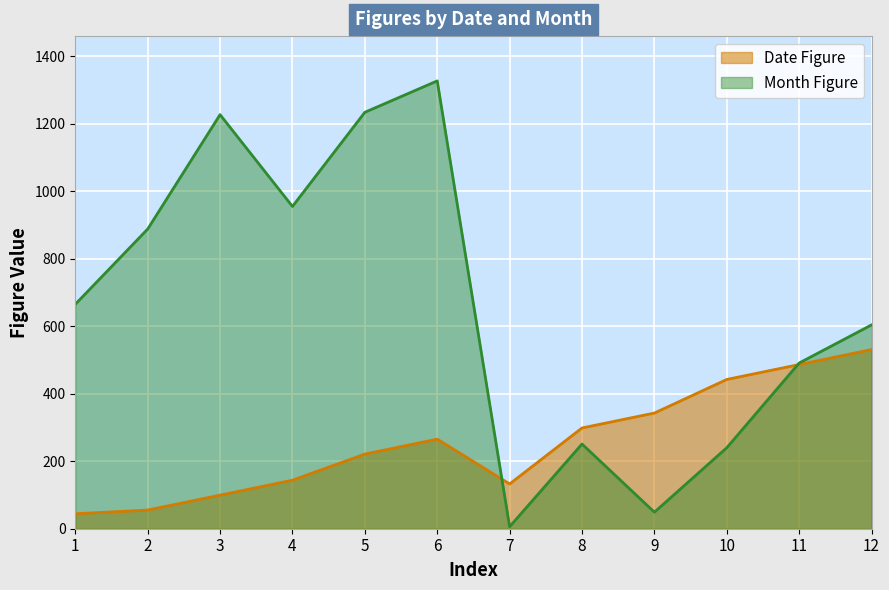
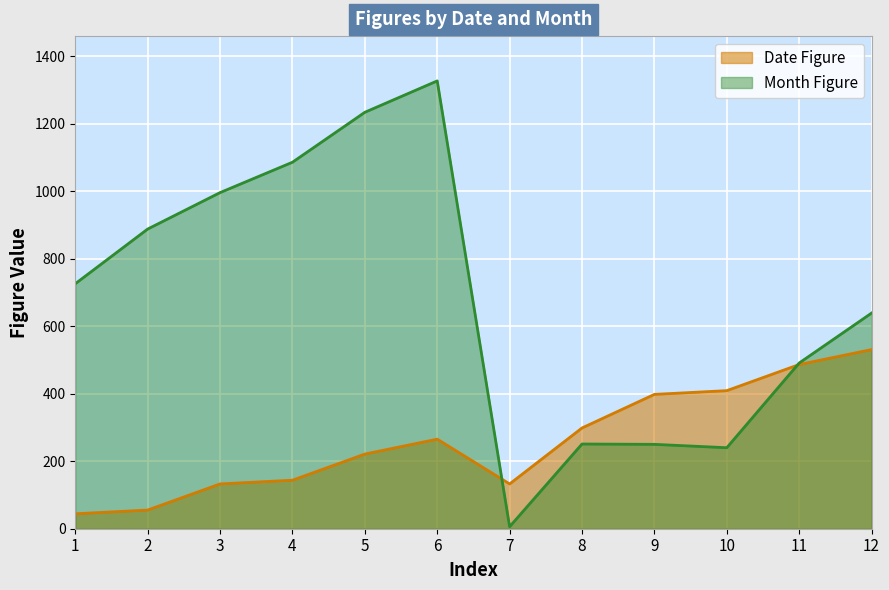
Month Figure, 1: 670 -> 730
Date Figure, 3: 100 -> 130
Month Figure, 3: 1230 -> 1000
Month Figure, 4: 960 -> 1090
Date Figure, 9: 340 -> 400
Month Figure, 9: 50 -> 250
Date Figure, 10: 440 -> 410
Month Figure, 12: 600 -> 640
